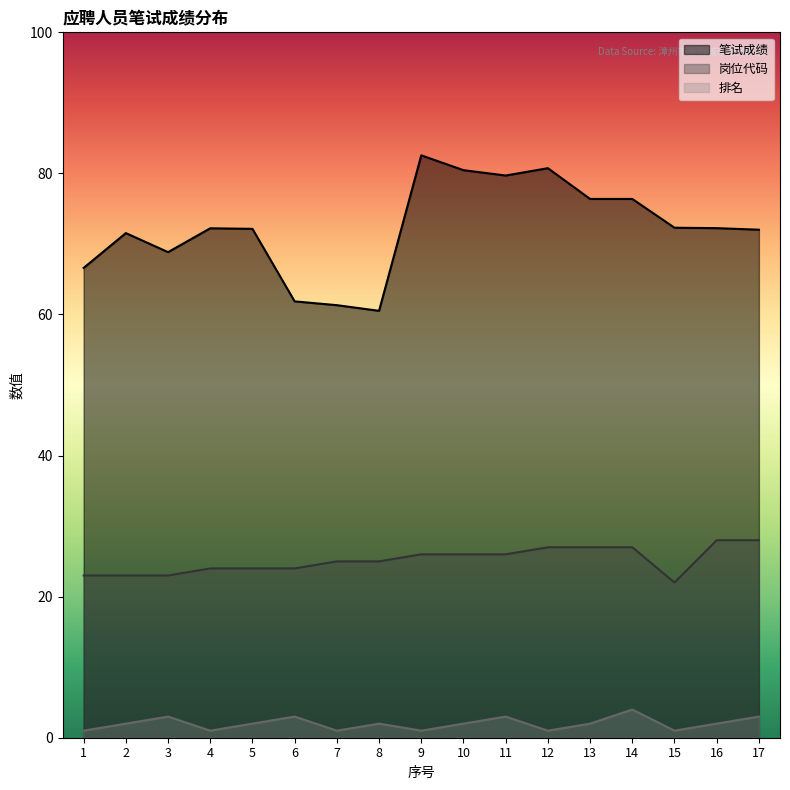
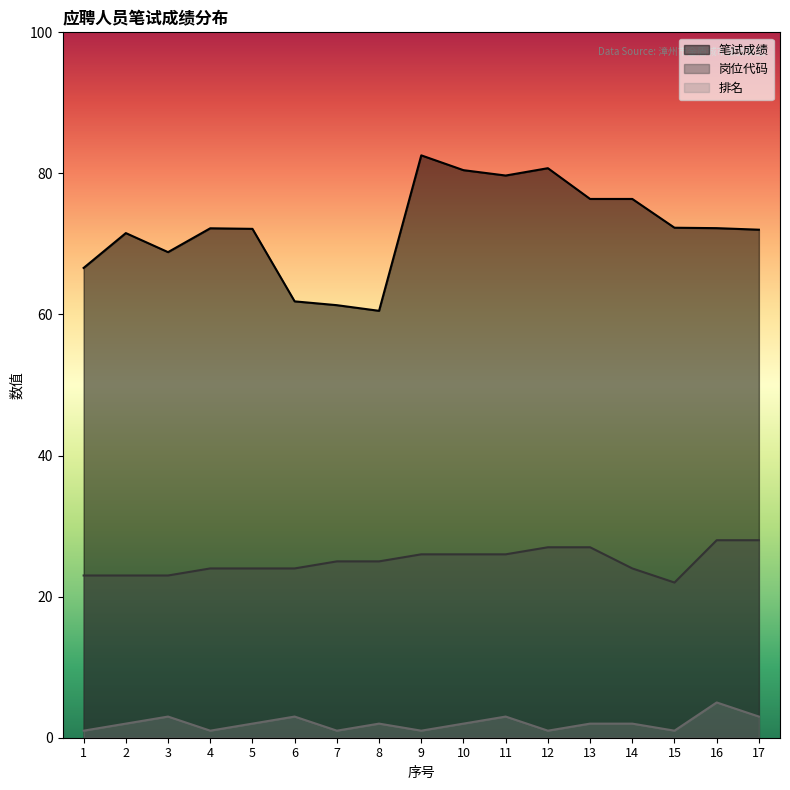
岗位代码, 14: 27 -> 24
排名, 14: 4 -> 2
排名, 16: 2 -> 5
